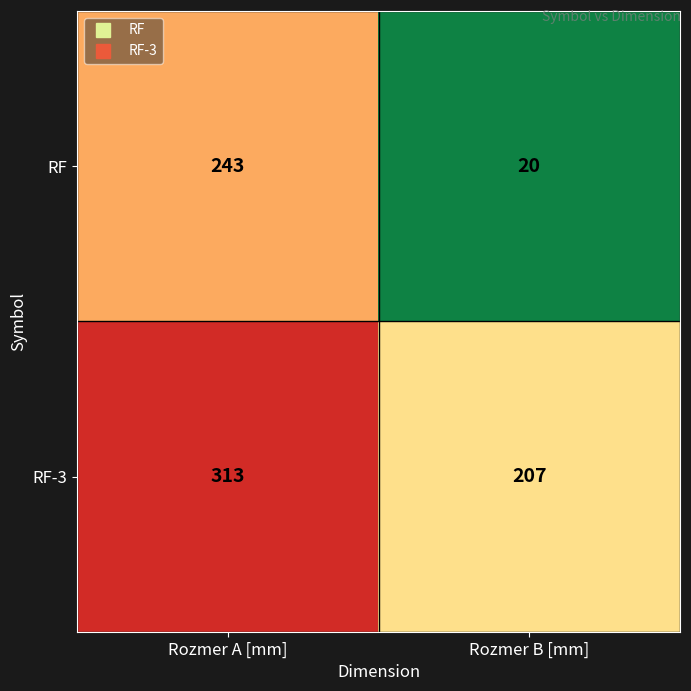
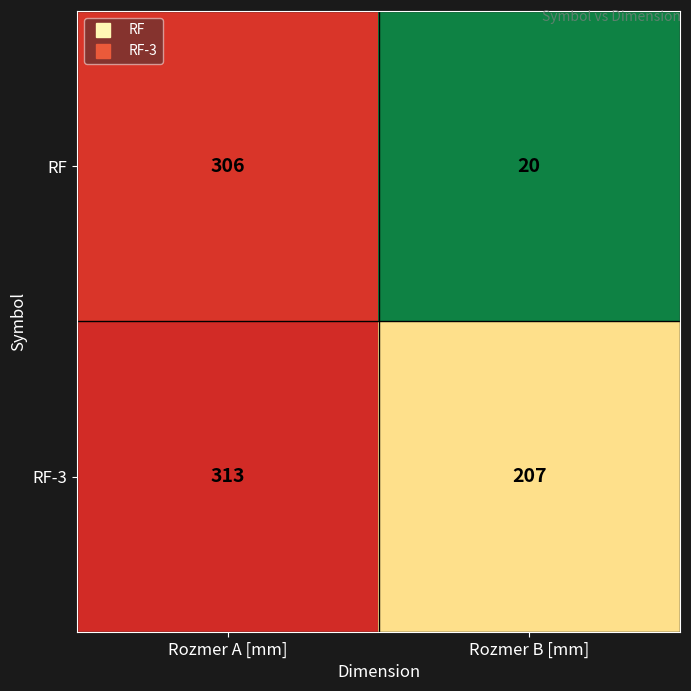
RF, Rozmer A [mm]: 243 -> 306
